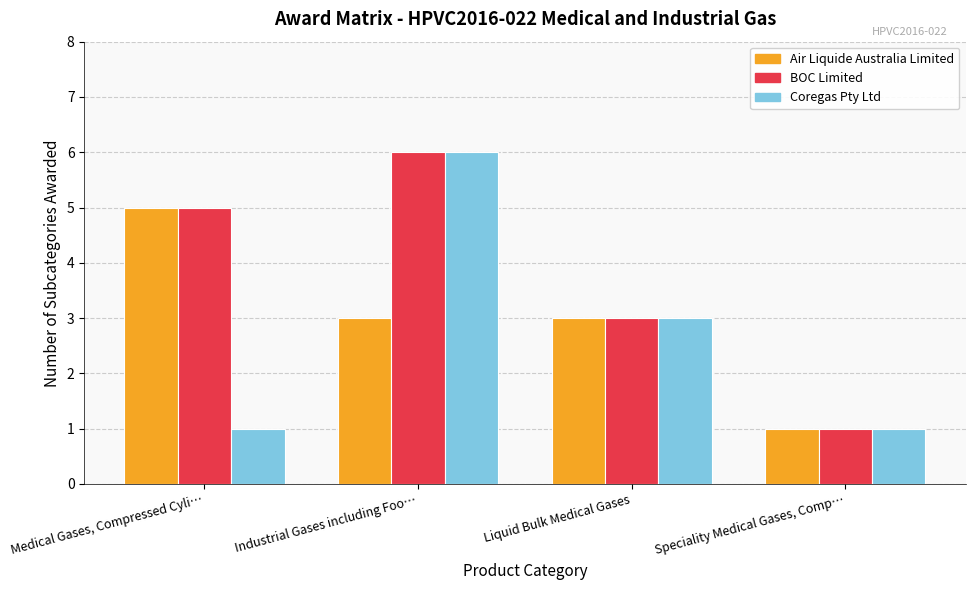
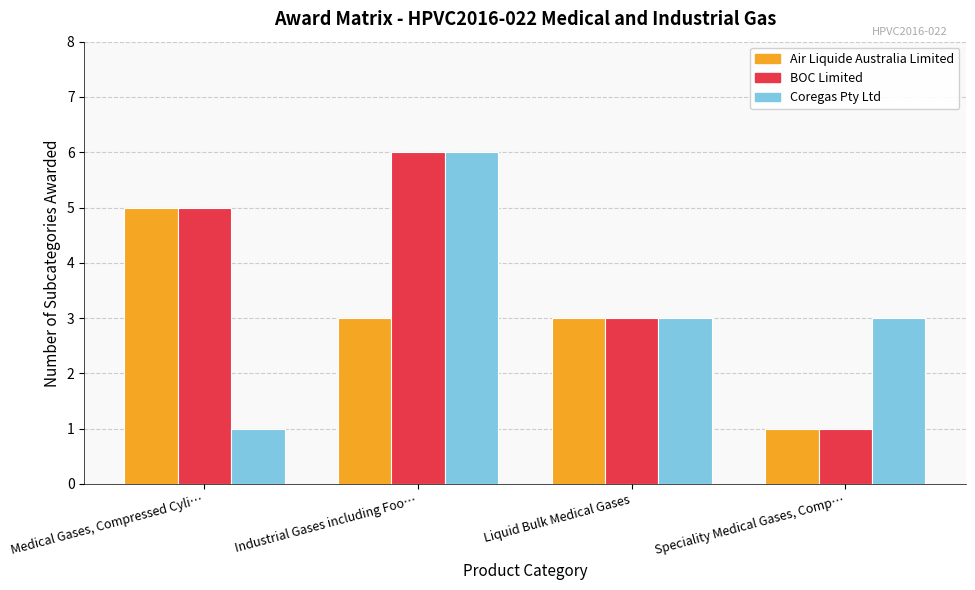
Coregas Pty Ltd, Speciality Medical Gases, Comp…: 1 -> 3
